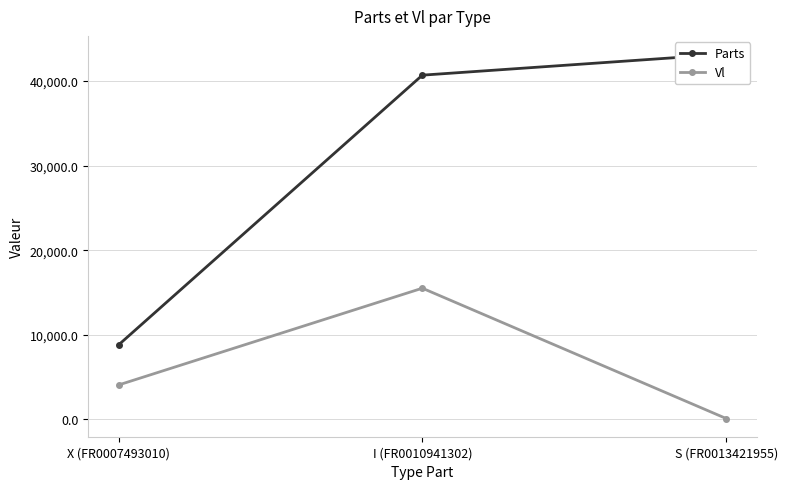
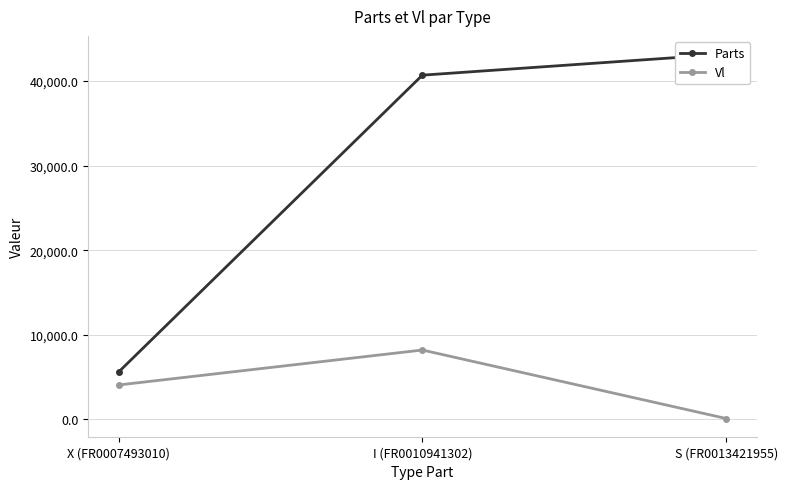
Parts, X (FR0007493010): 9,000 -> 6,000
Vl, I (FR0010941302): 16,000 -> 8,000
